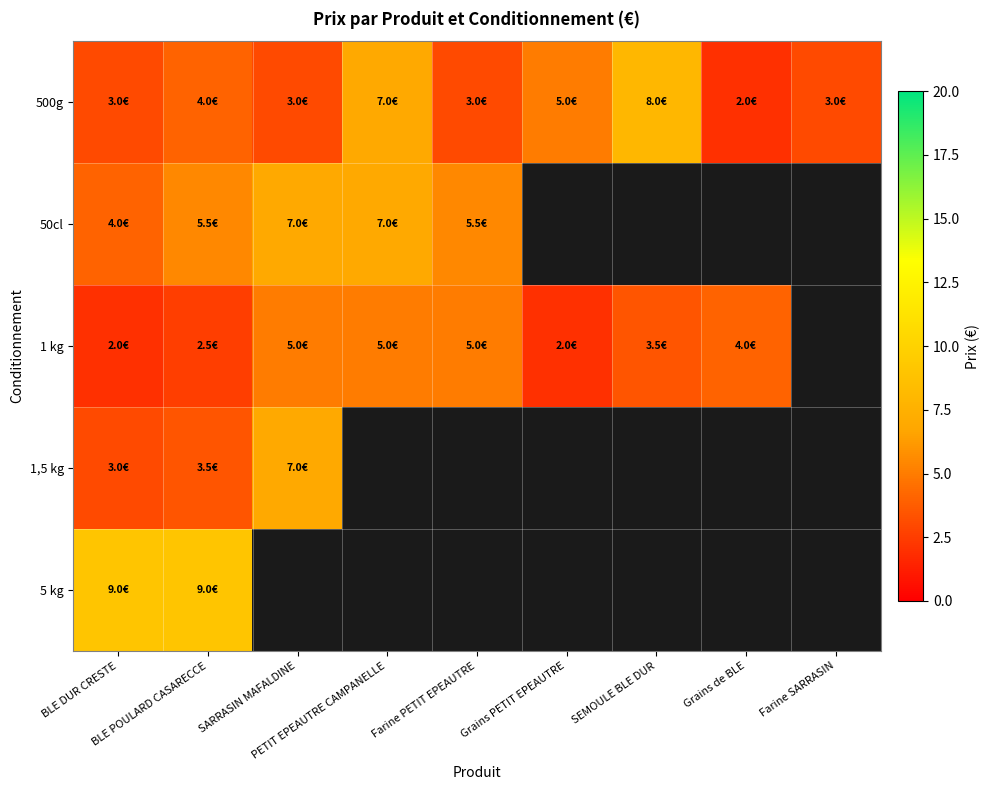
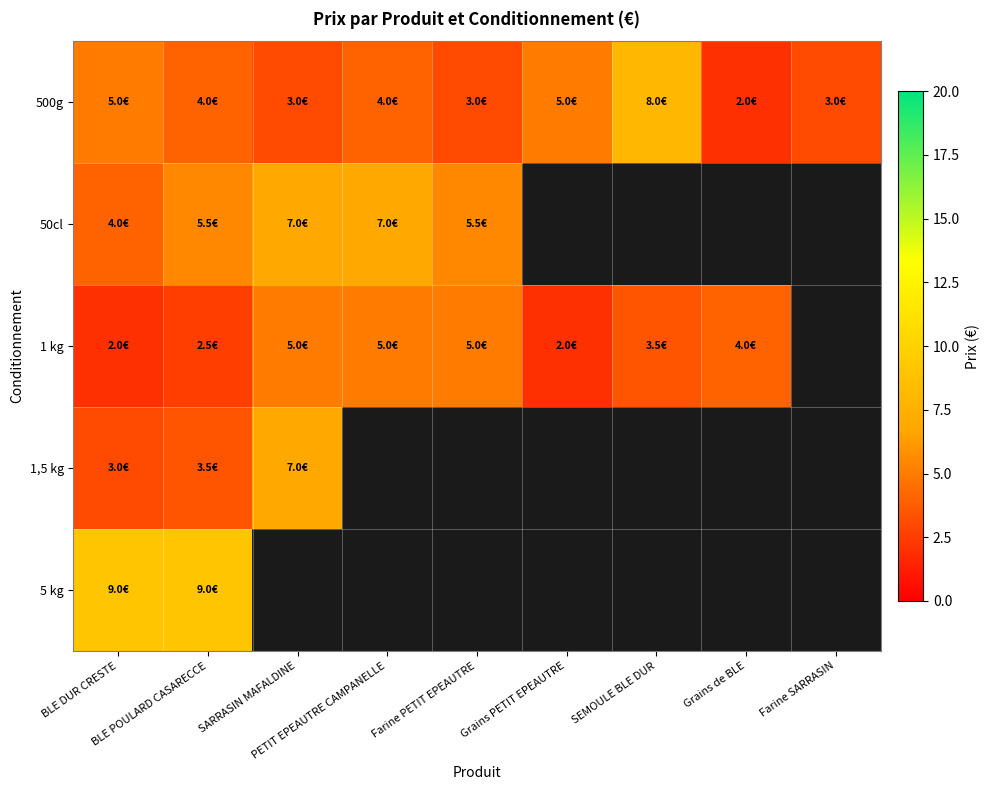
500g, BLE DUR CRESTE: 3.0€ -> 5.0€
500g, PETIT EPEAUTRE CAMPANELLE: 7.0€ -> 4.0€
